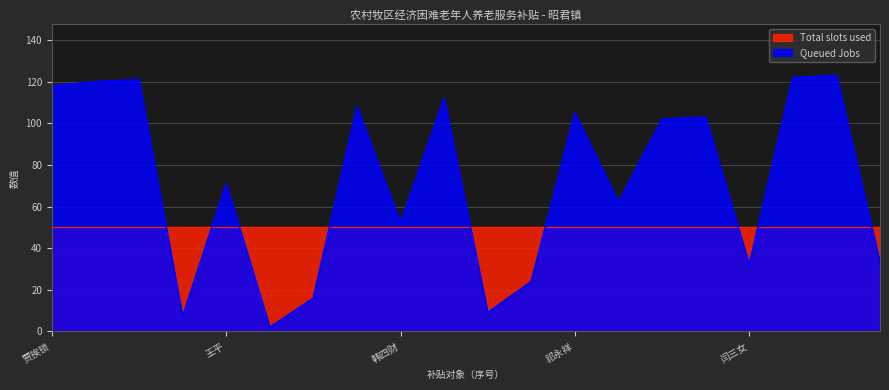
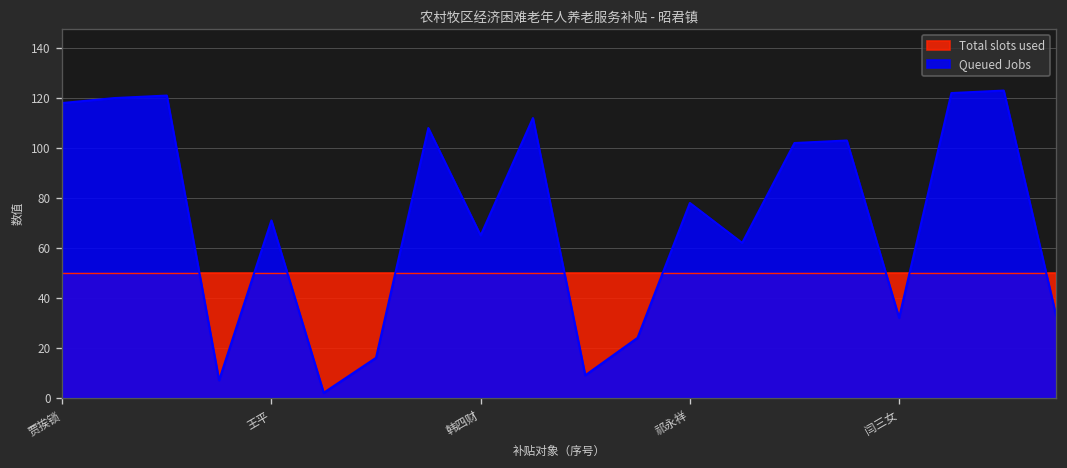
Queued Jobs, 韩四财: 52 -> 65
Queued Jobs, 祁永祥: 105 -> 78
